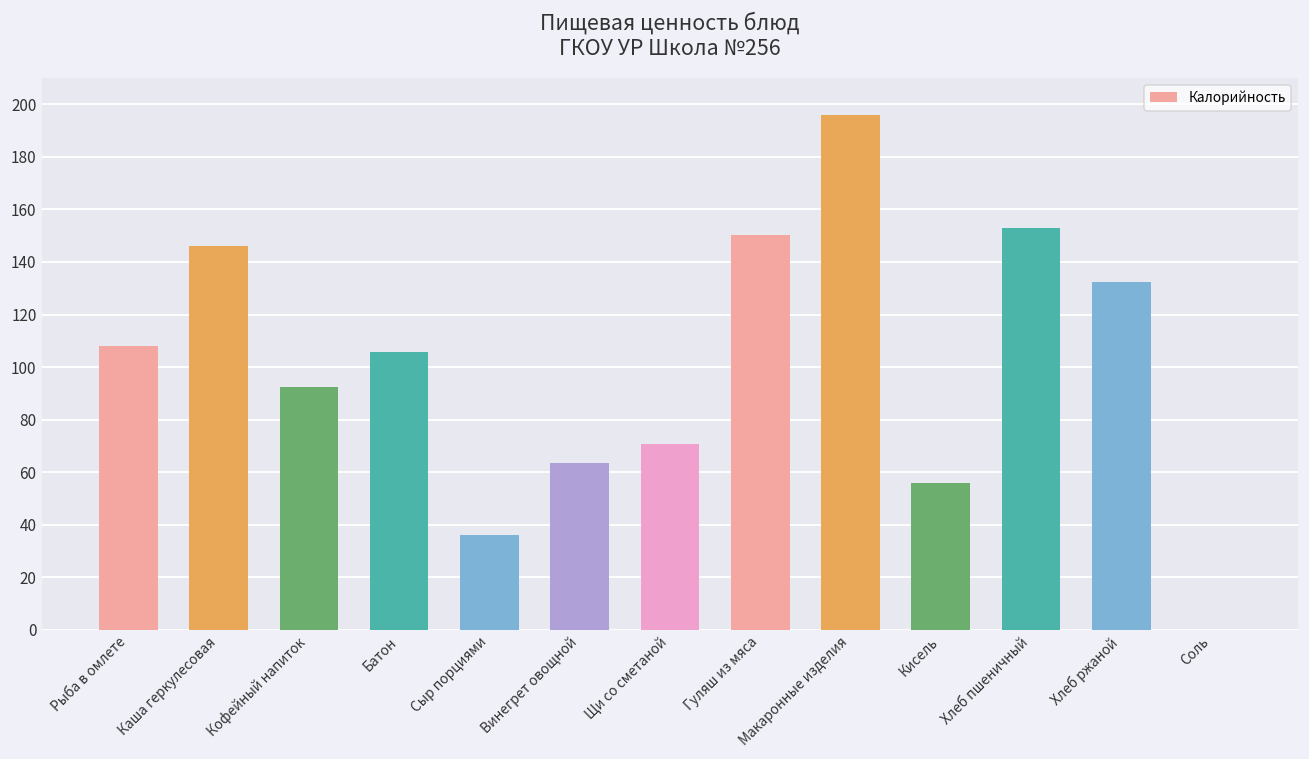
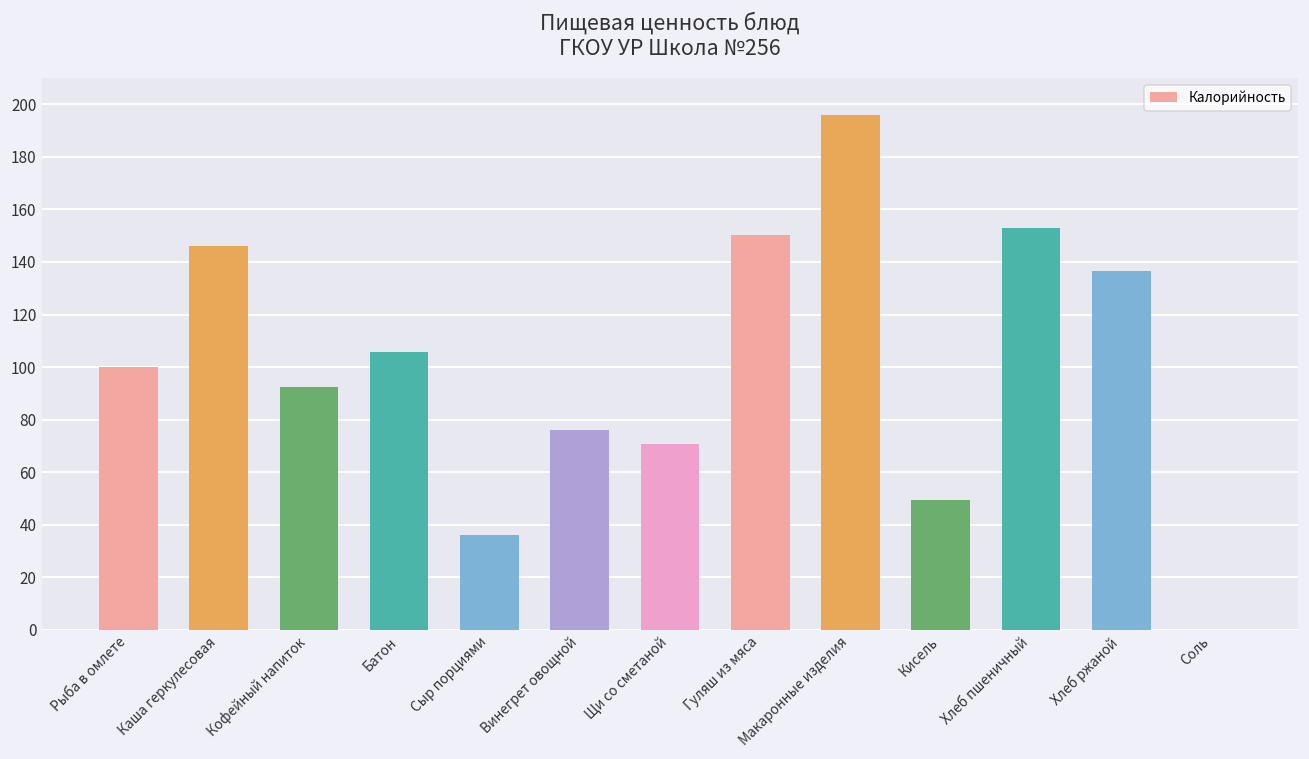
Рыба в омлете: 108 -> 100
Винегрет овощной: 63 -> 76
Кисель: 56 -> 49
Хлеб ржаной: 132 -> 137
